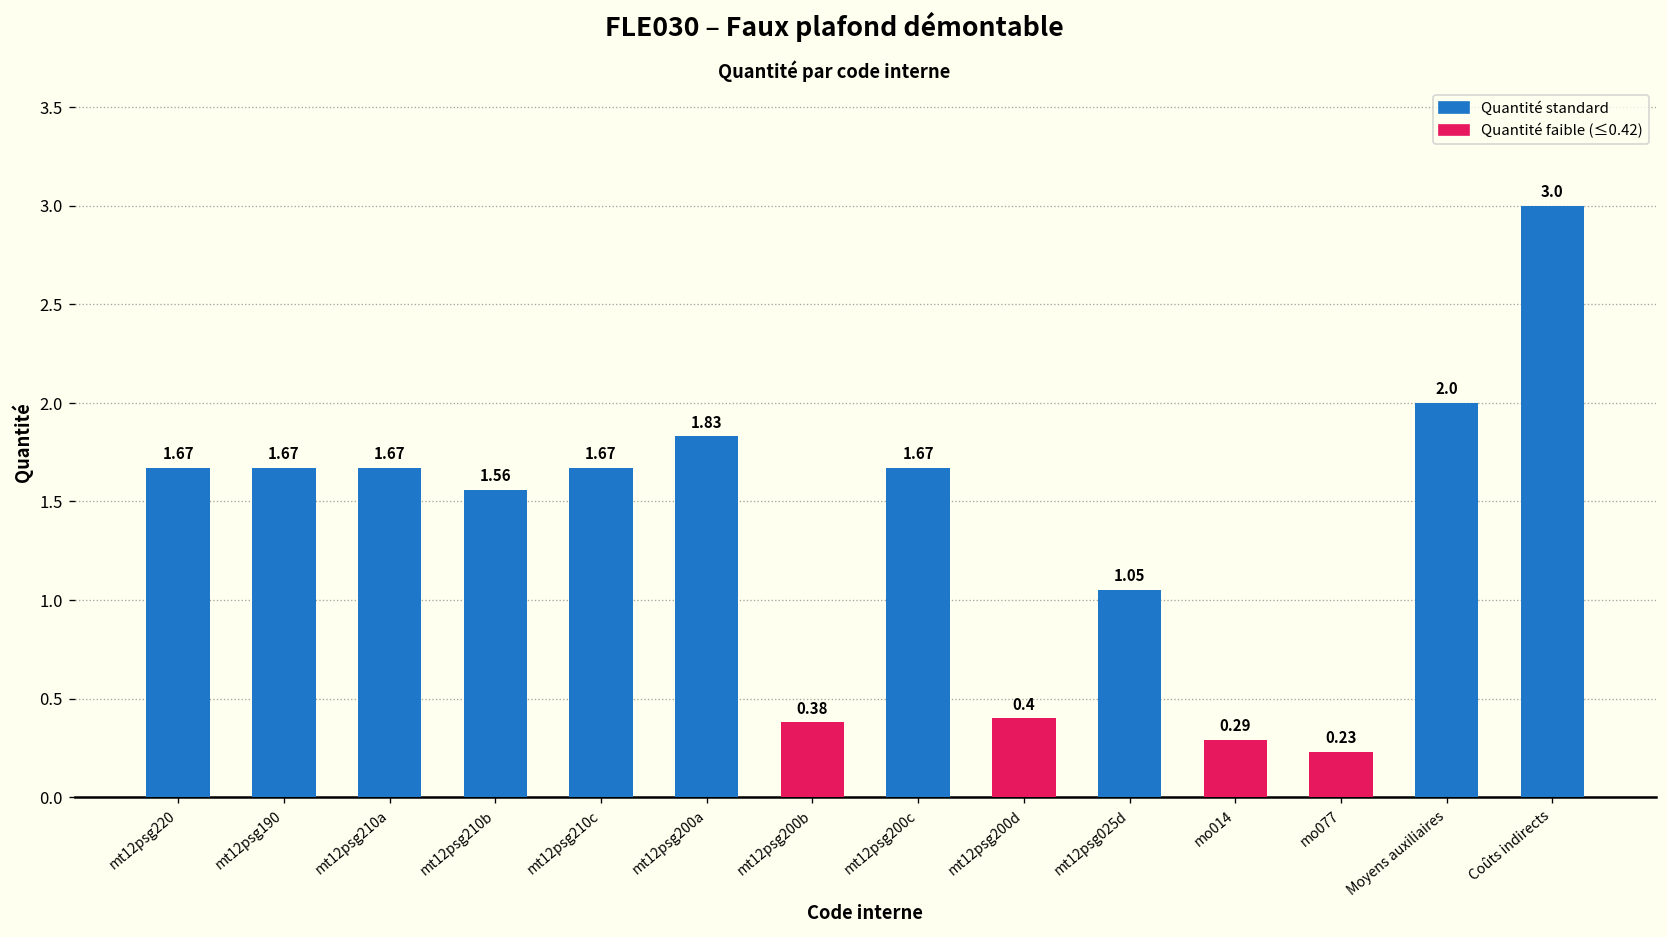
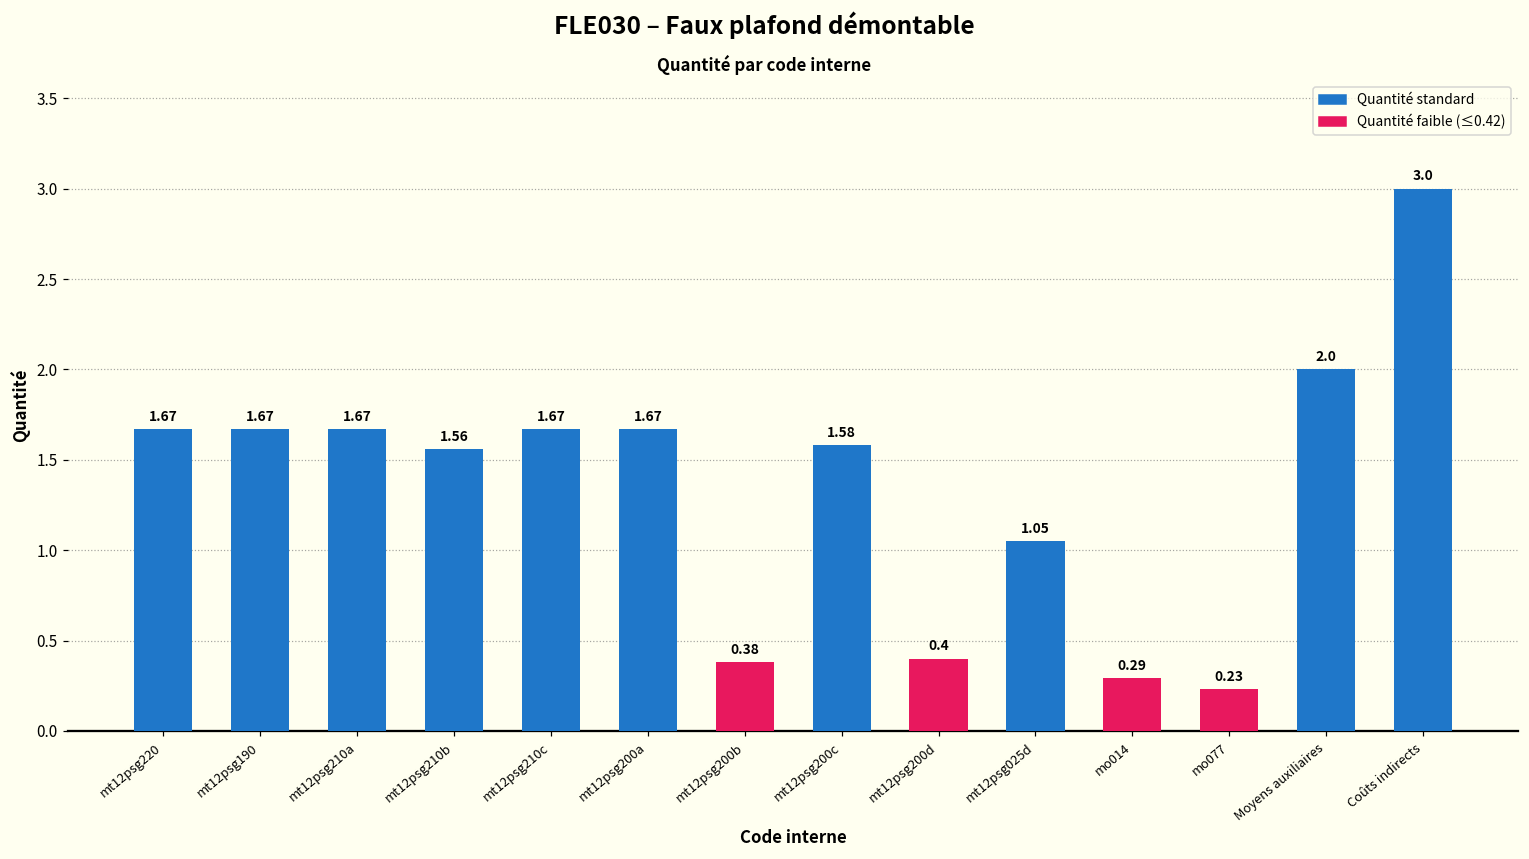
mt12psg200a: 1.83 -> 1.67
mt12psg200c: 1.67 -> 1.58
